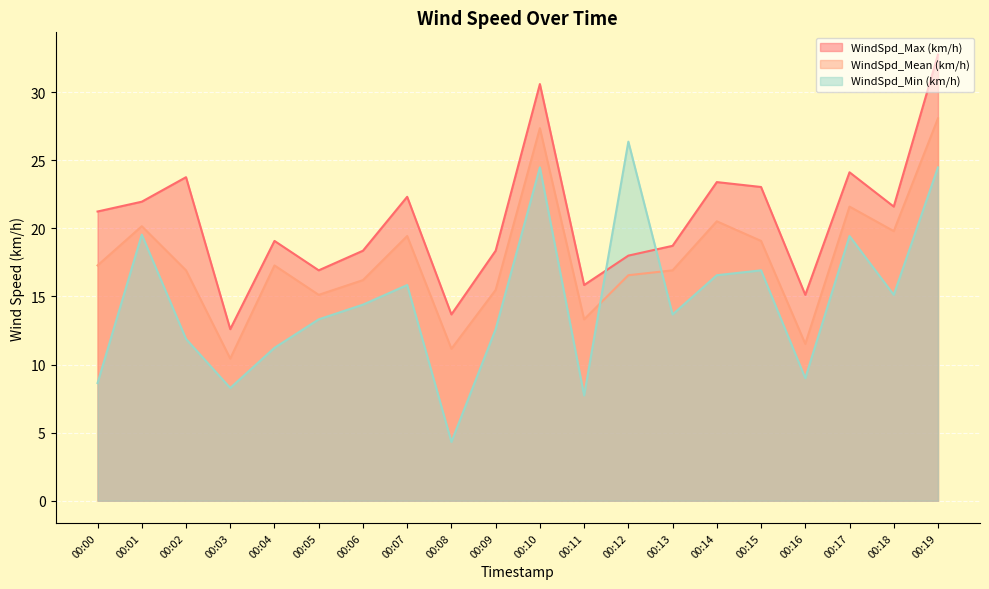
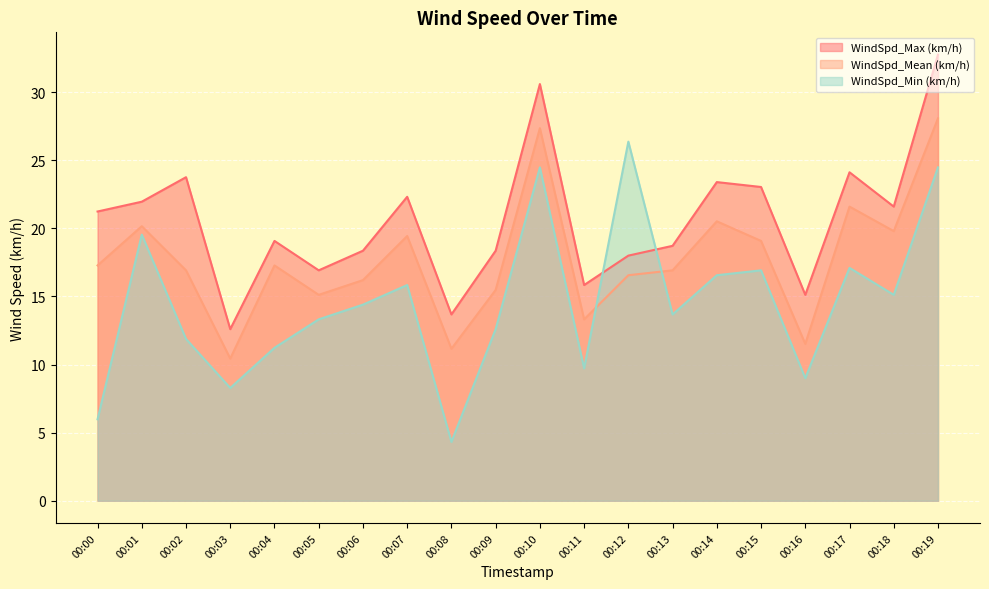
WindSpd_Min (km/h), 00:00: 8.6 -> 6.0
WindSpd_Min (km/h), 00:11: 7.7 -> 9.7
WindSpd_Min (km/h), 00:17: 19.4 -> 17.1
